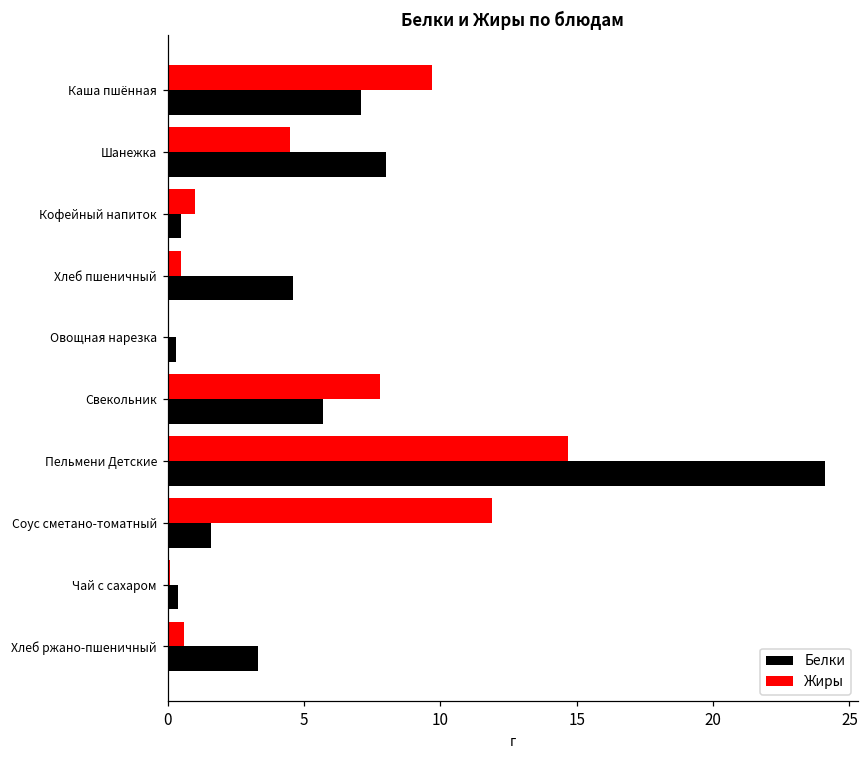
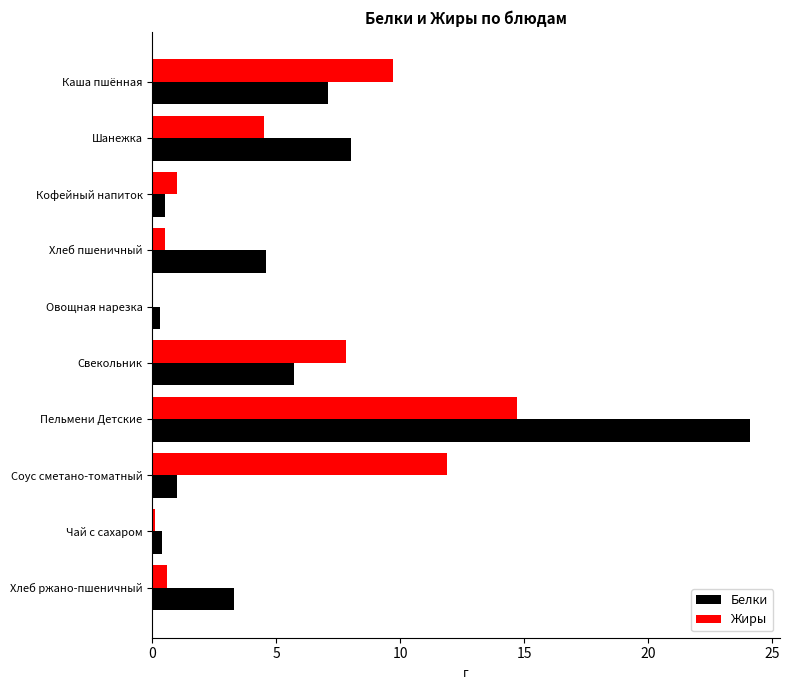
Белки, Соус сметано-томатный: 1.6 -> 1.0
